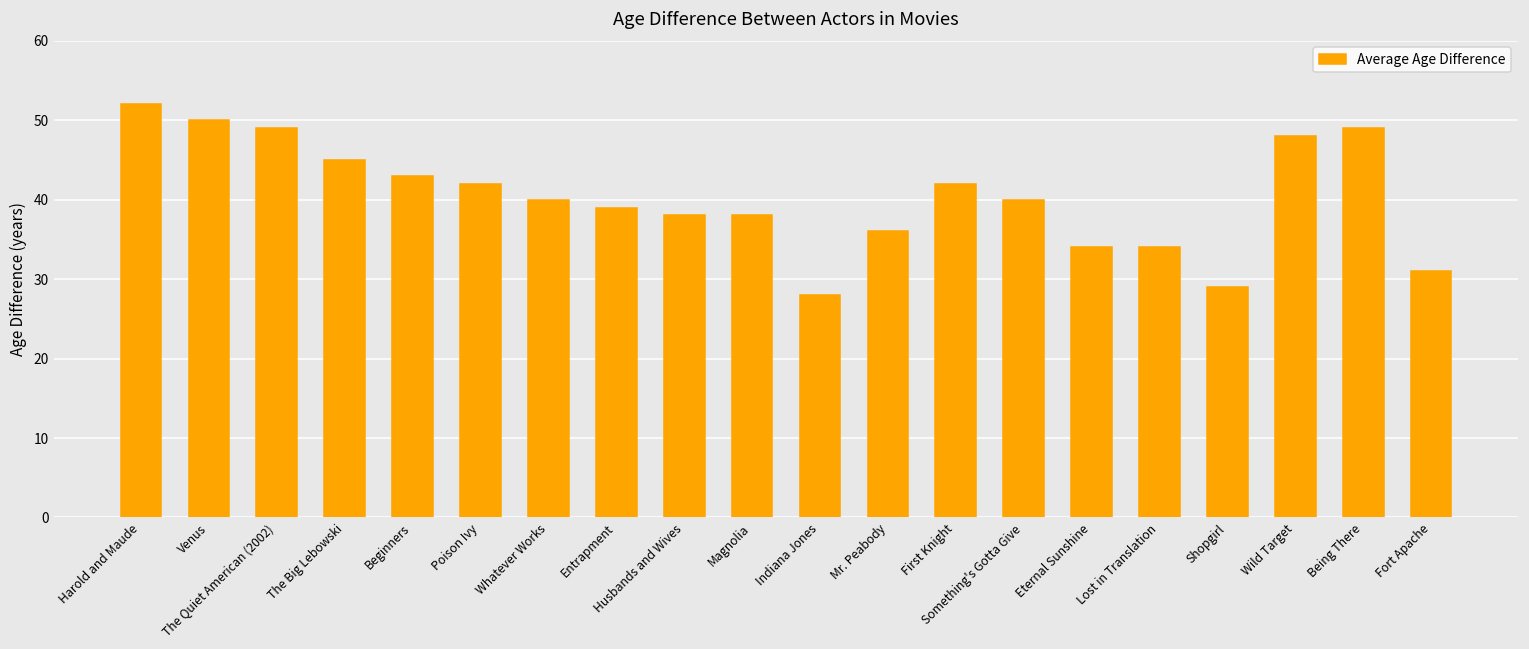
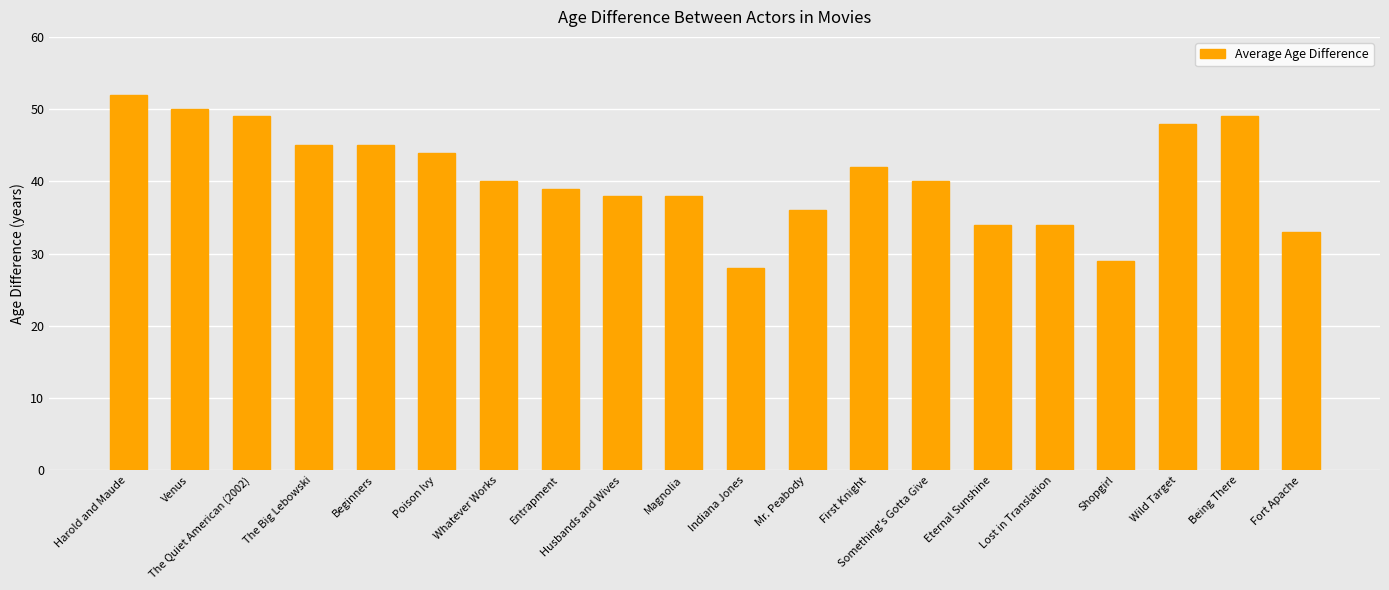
Beginners: 43 -> 45
Poison Ivy: 42 -> 44
Fort Apache: 31 -> 33
